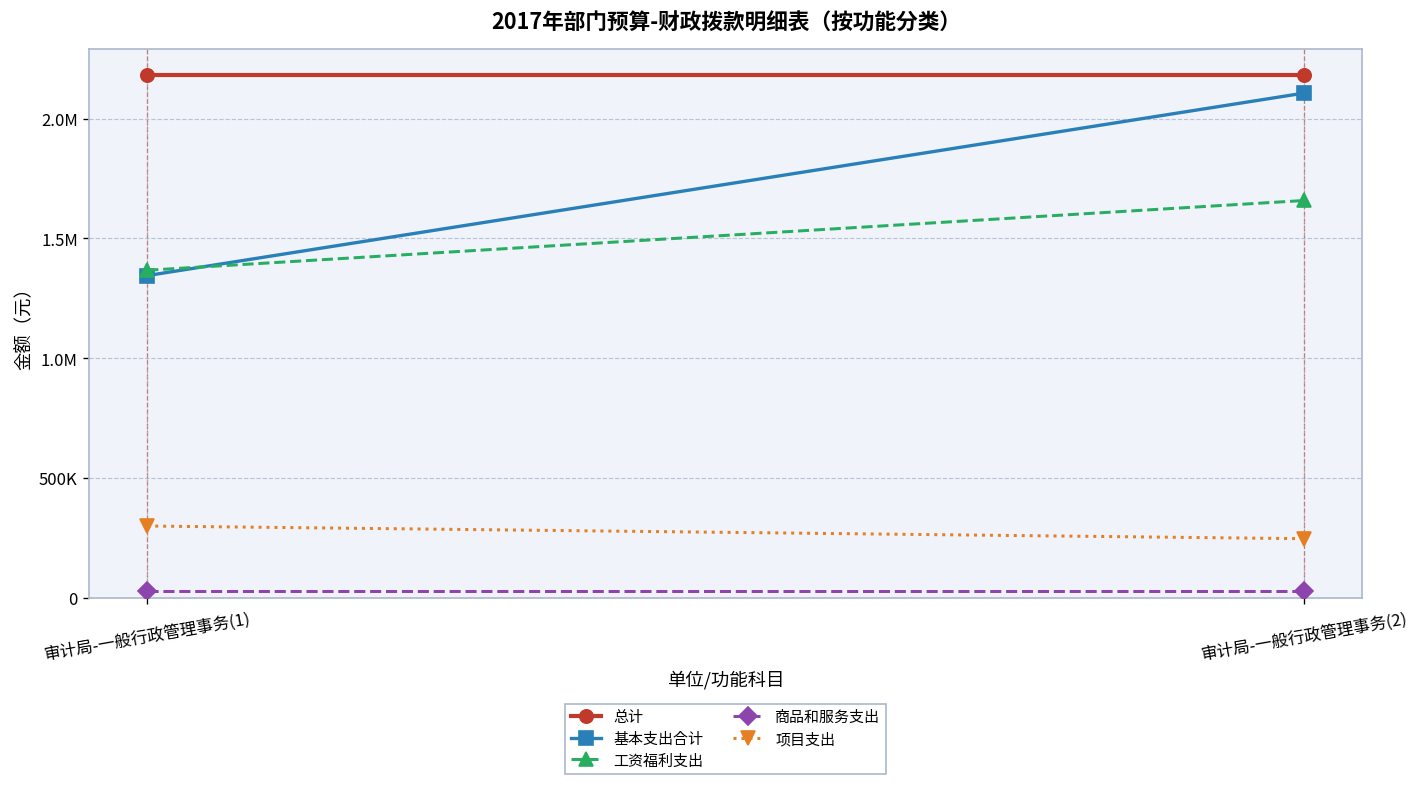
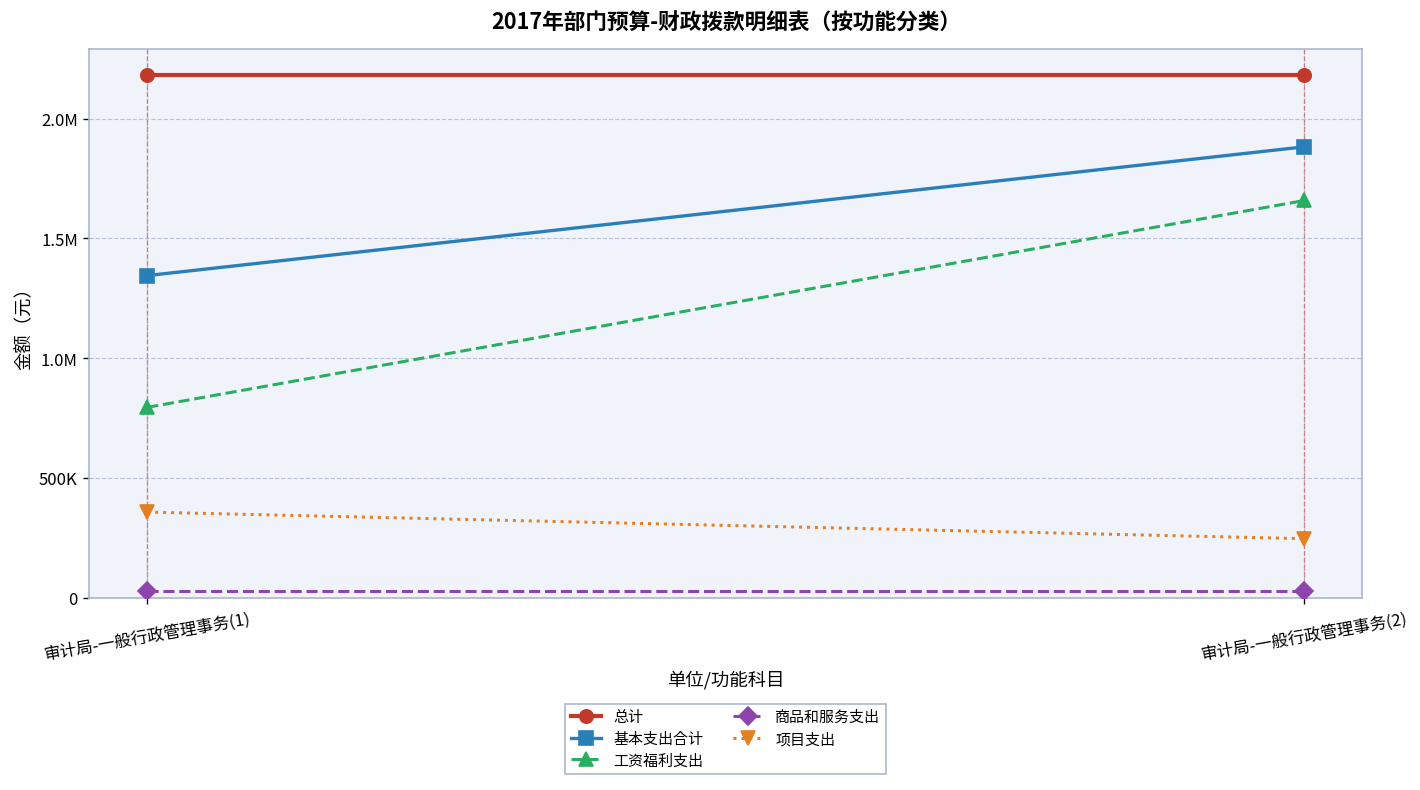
工资福利支出, 审计局-一般行政管理事务(1): 1370000 -> 800000
项目支出, 审计局-一般行政管理事务(1): 300000 -> 360000
基本支出合计, 审计局-一般行政管理事务(2): 2110000 -> 1880000
